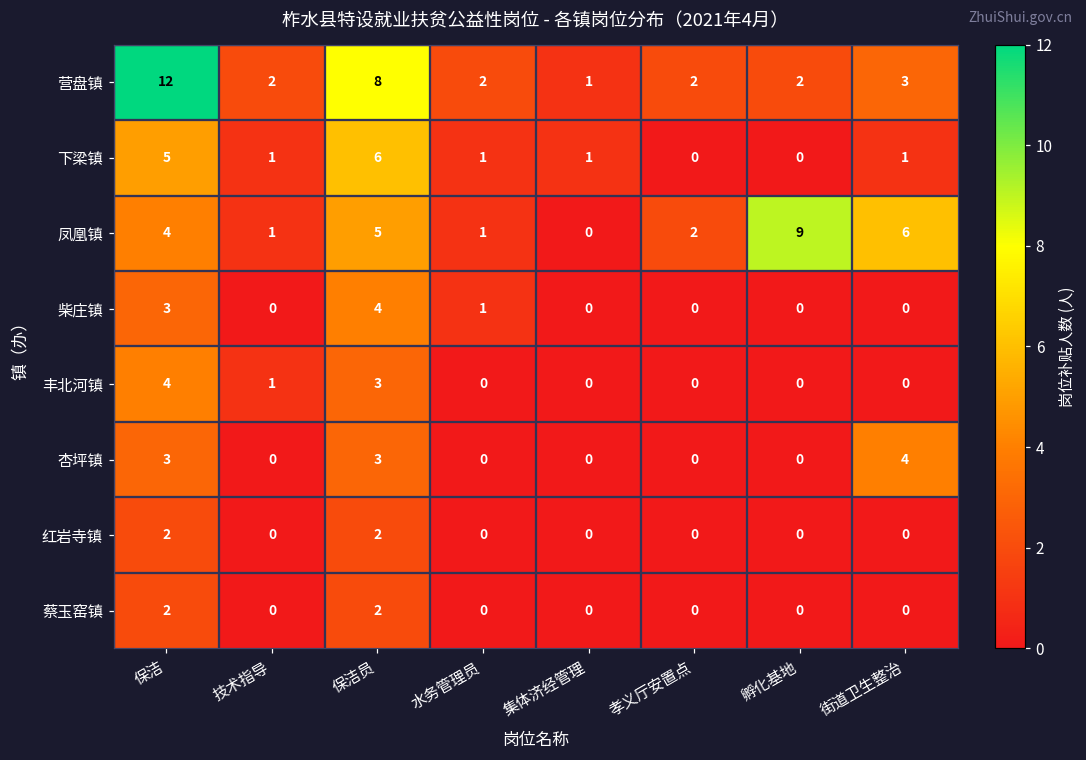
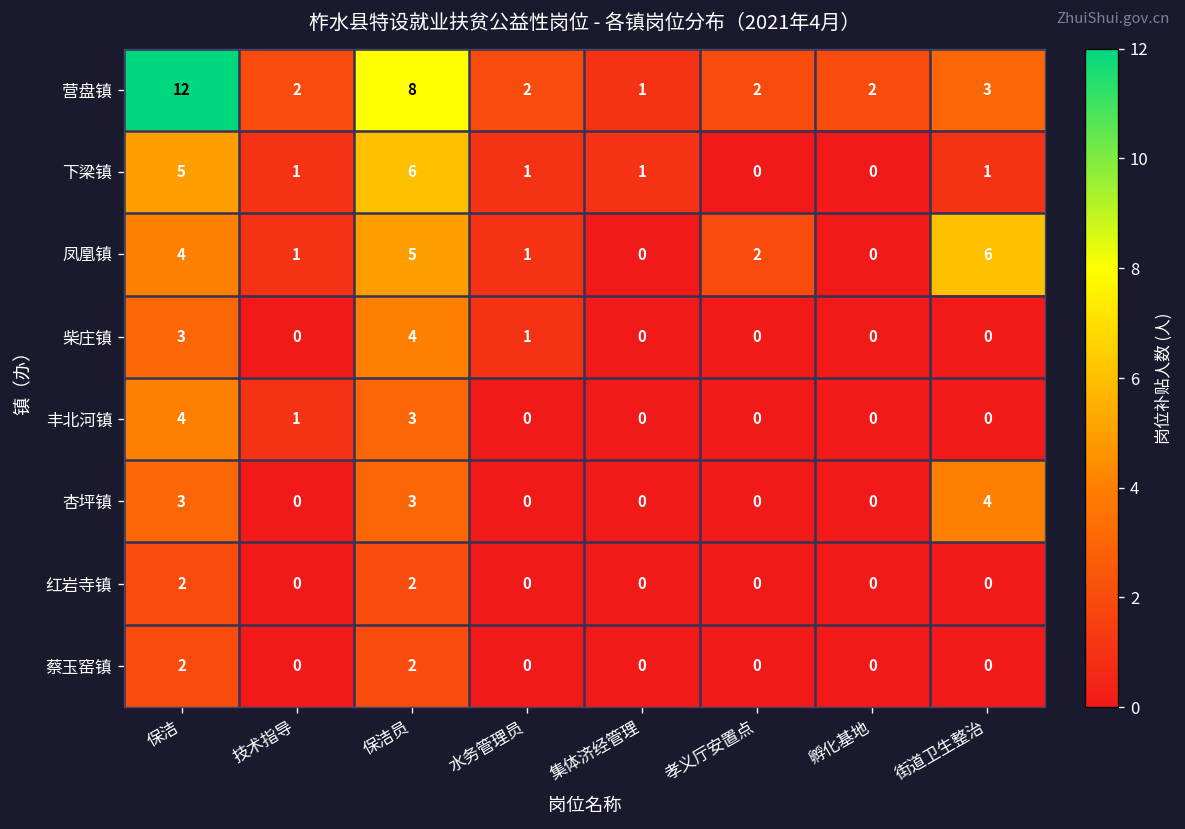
凤凰镇, 孵化基地: 9 -> 0
